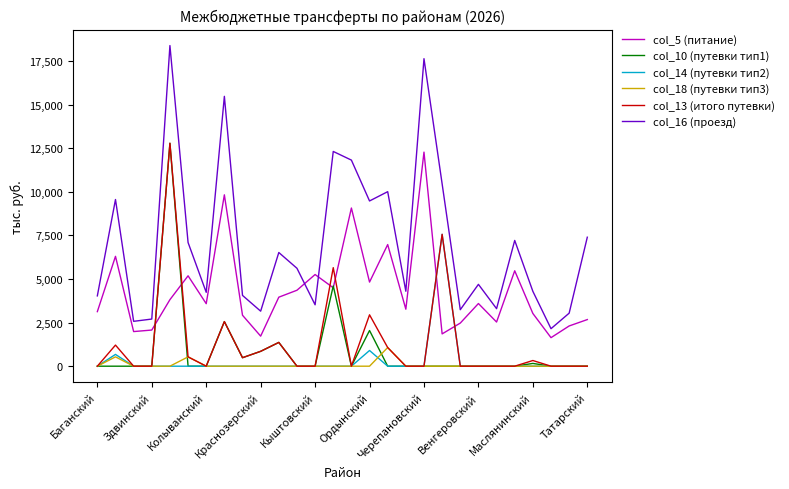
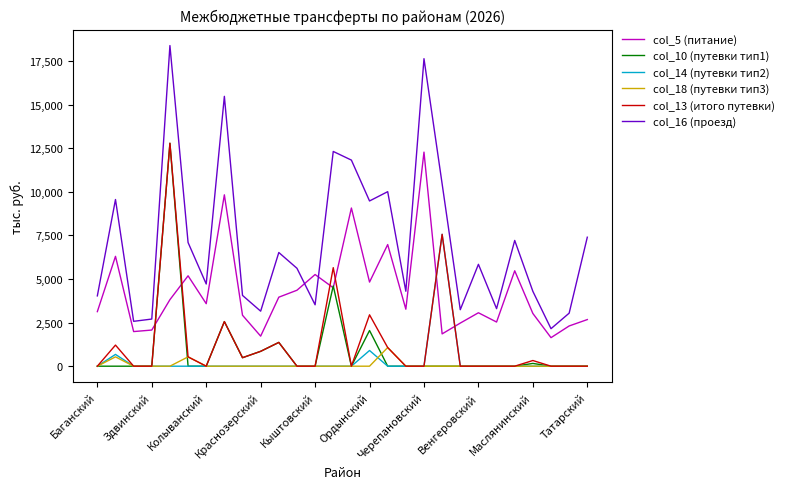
col_16 (проезд), Колыванский: 4,200 -> 4,700
col_5 (питание), Венгеровский: 3,600 -> 3,100
col_16 (проезд), Венгеровский: 4,700 -> 5,800
